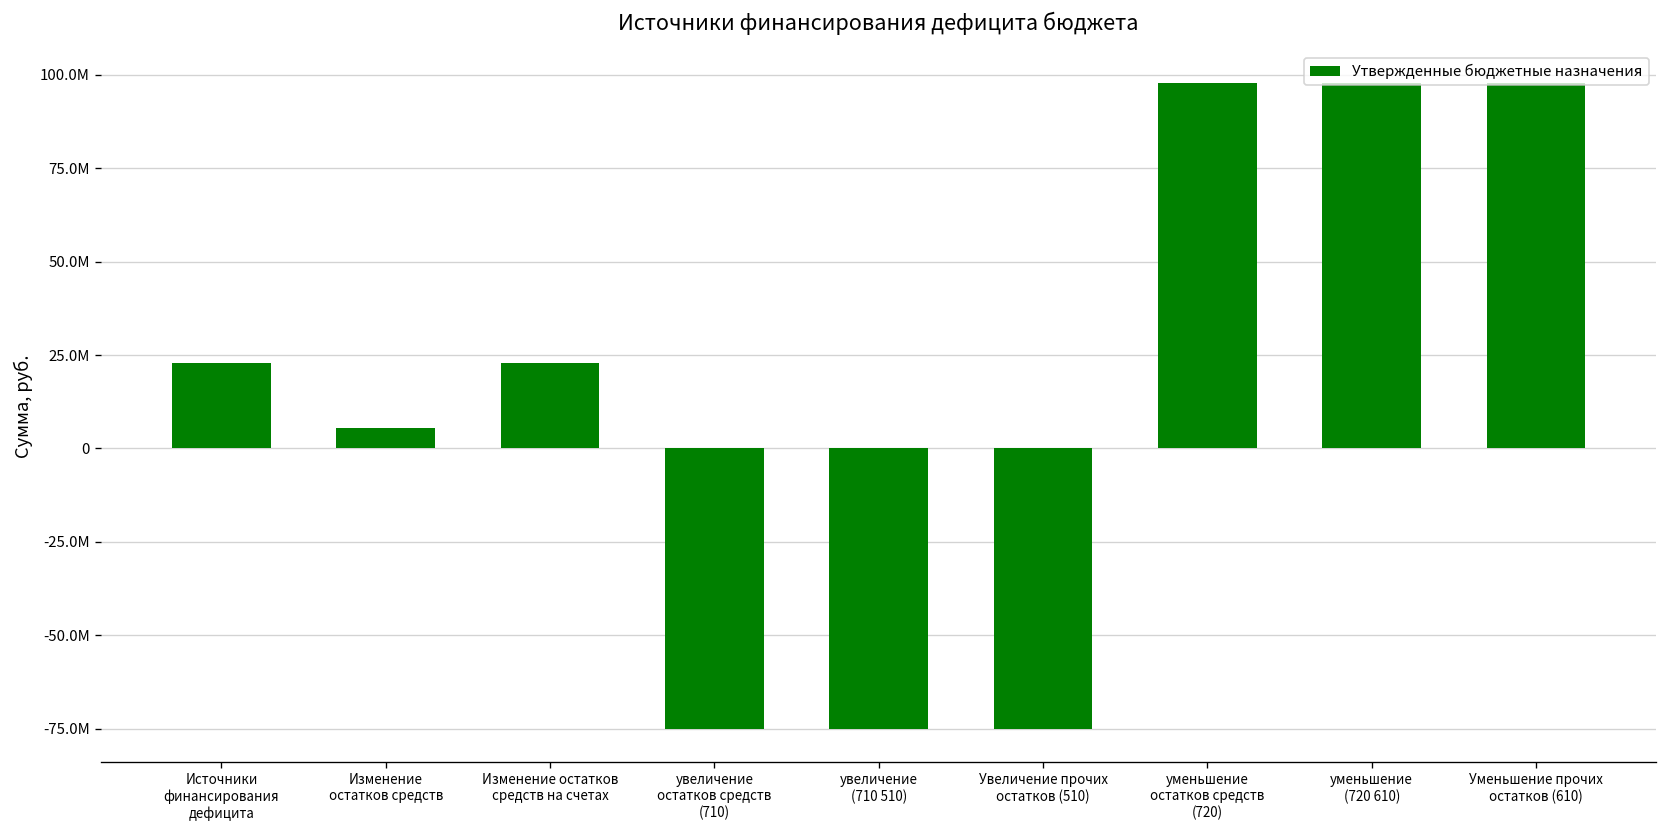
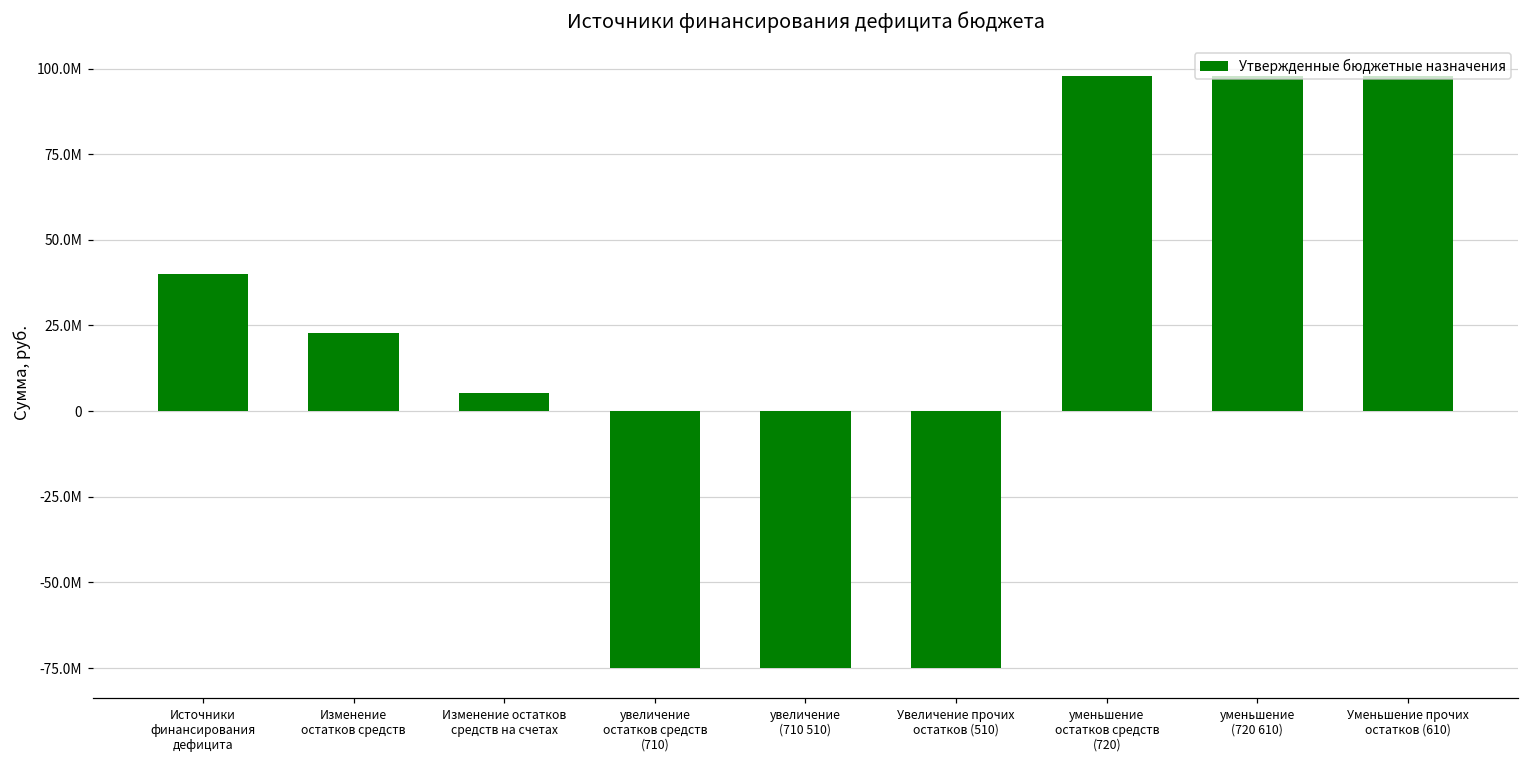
Источники финансирования дефицита: 23000000 -> 40000000
Изменение остатков средств: 6000000 -> 23000000
Изменение остатков средств на счетах: 23000000 -> 5000000
